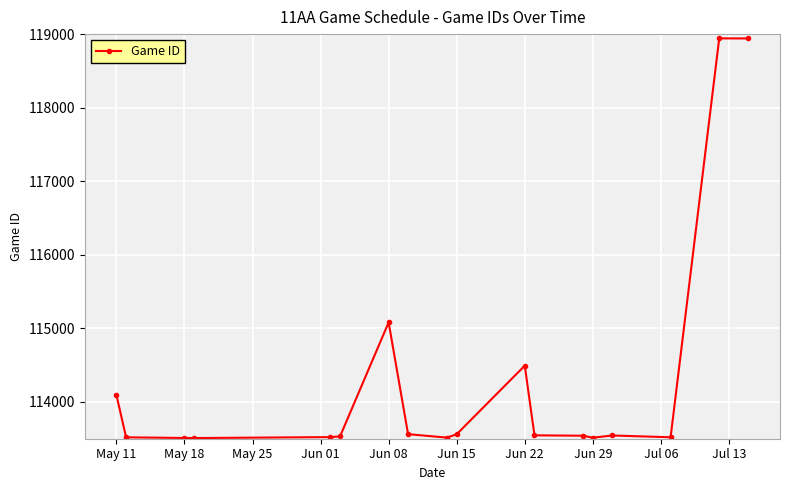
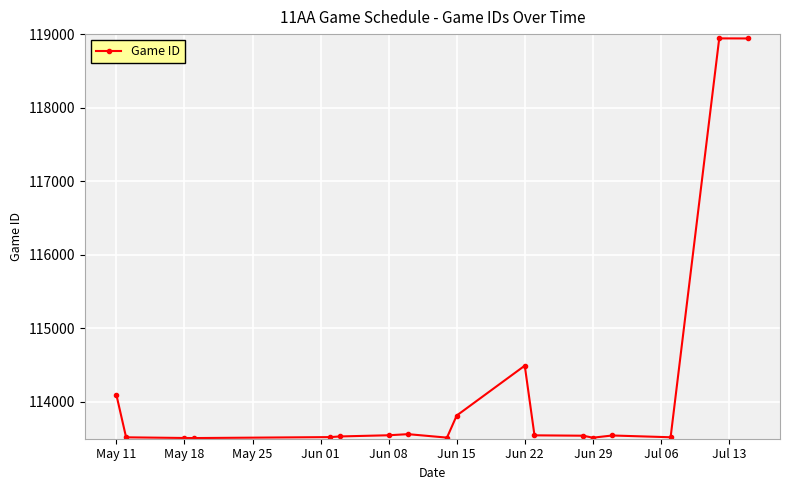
Jun 08: 115100 -> 113500
Jun 15: 113600 -> 113800
